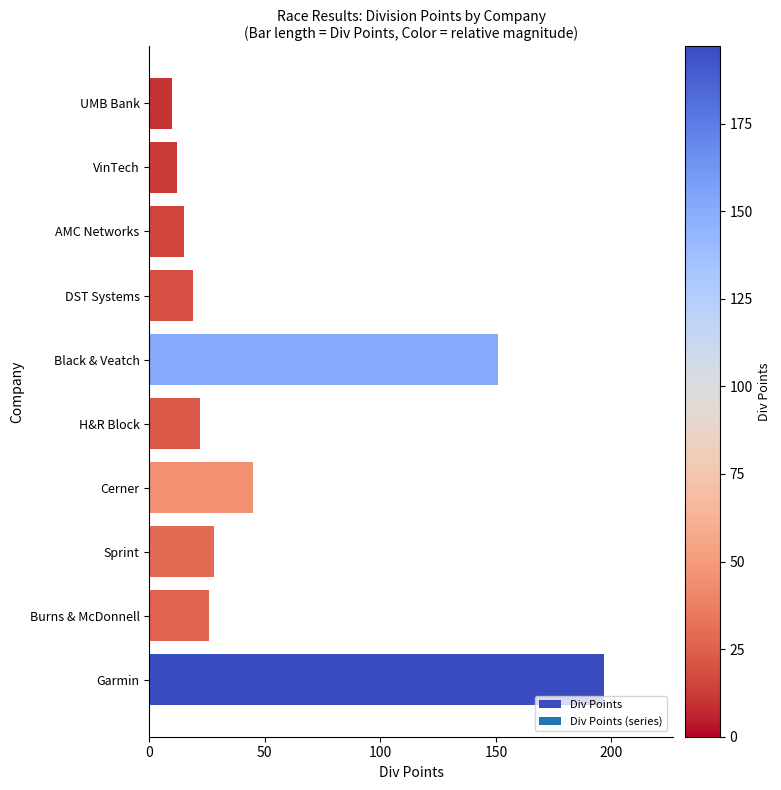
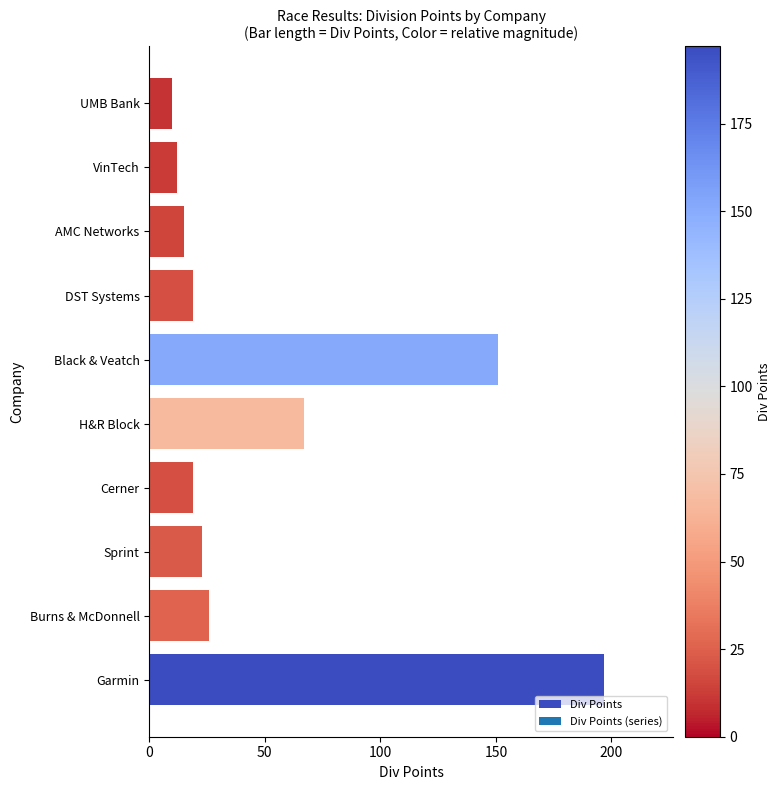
H&R Block: 22 -> 67
Cerner: 45 -> 19
Sprint: 28 -> 23
